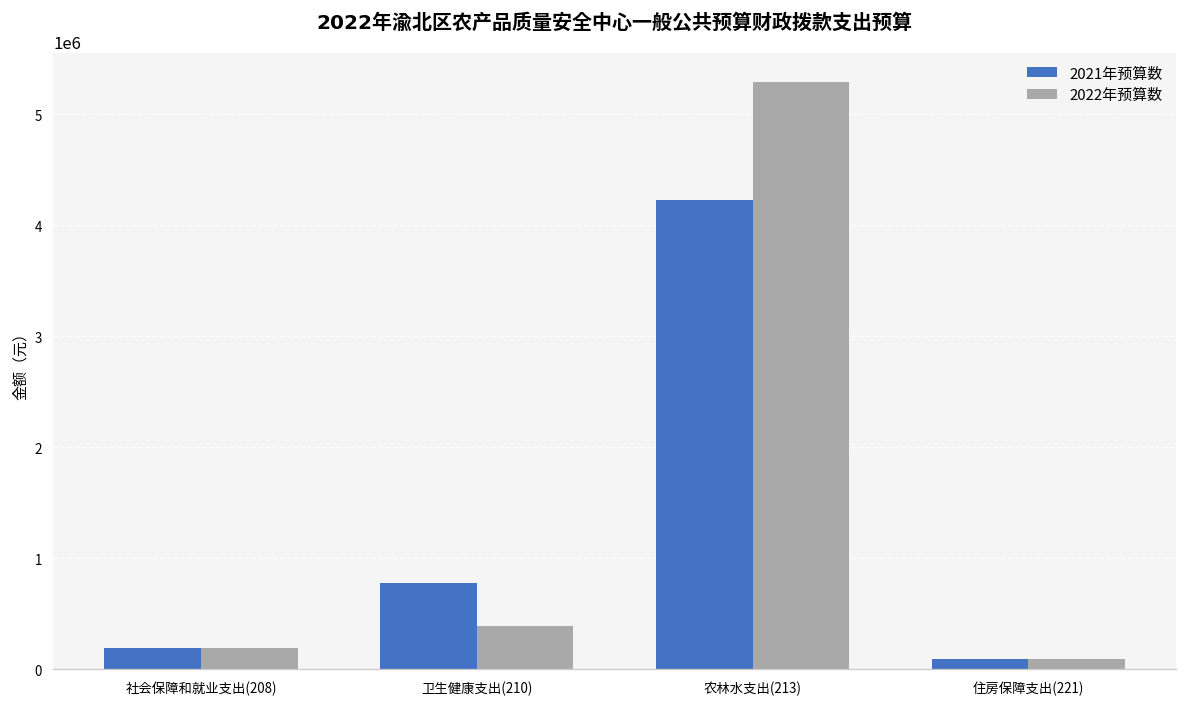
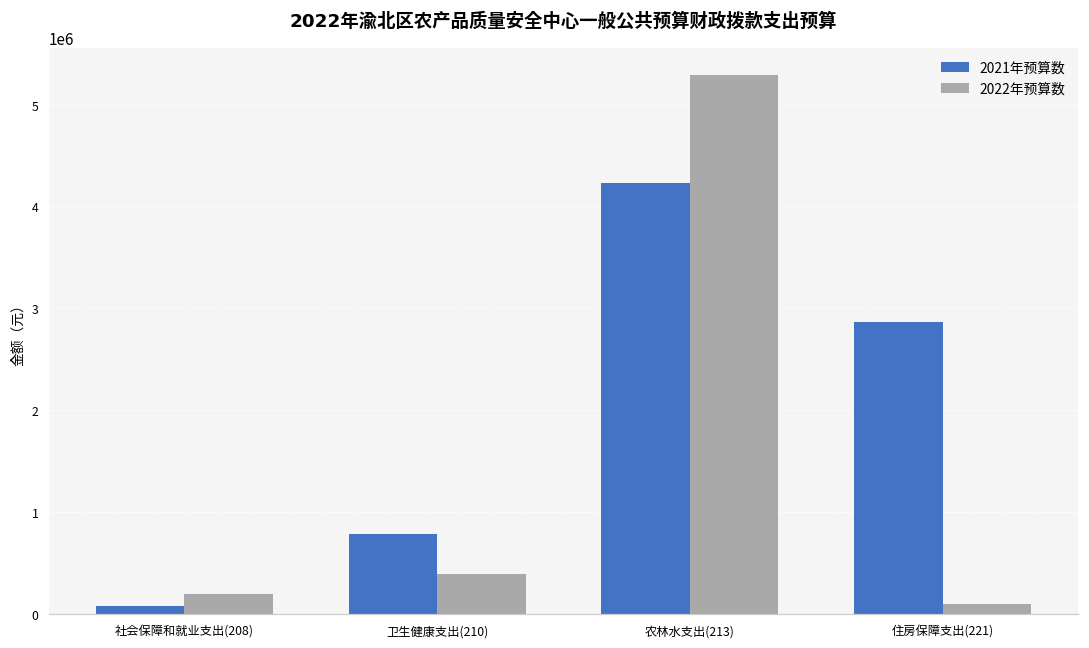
2021年预算数, 社会保障和就业支出(208): 200000 -> 100000
2021年预算数, 住房保障支出(221): 100000 -> 2900000
